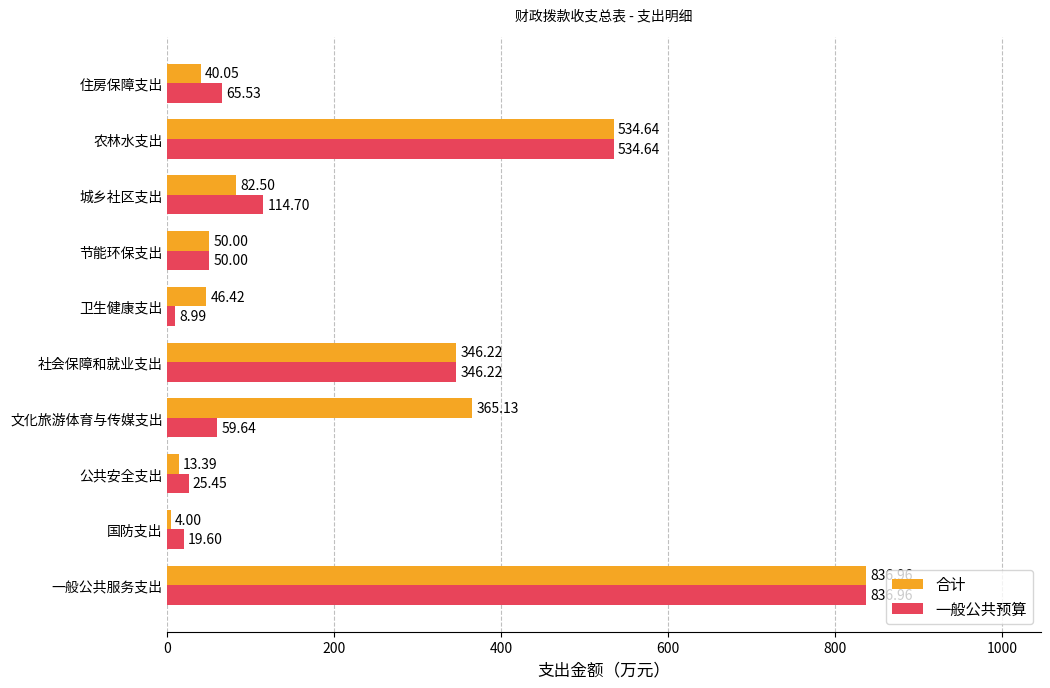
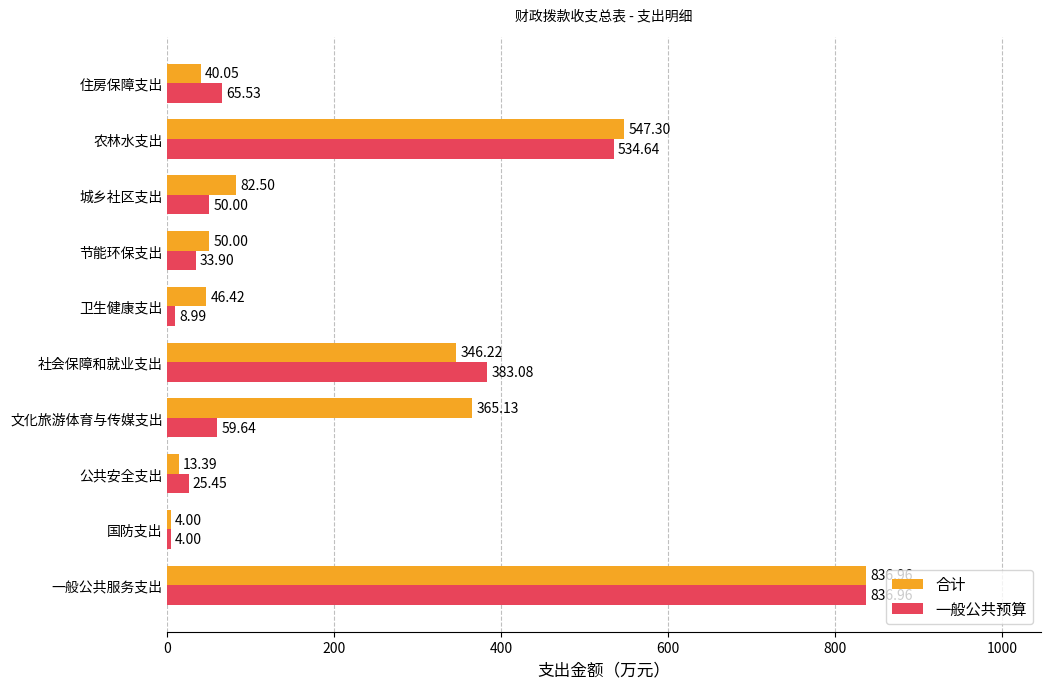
合计, 农林水支出: 534.64 -> 547.30
一般公共预算, 城乡社区支出: 114.70 -> 50.00
一般公共预算, 节能环保支出: 50.00 -> 33.90
一般公共预算, 社会保障和就业支出: 346.22 -> 383.08
一般公共预算, 国防支出: 19.60 -> 4.00
